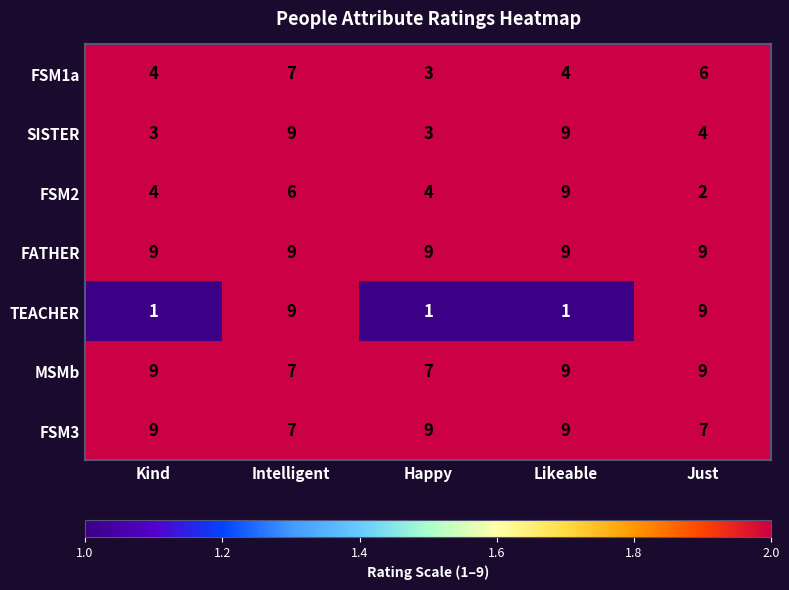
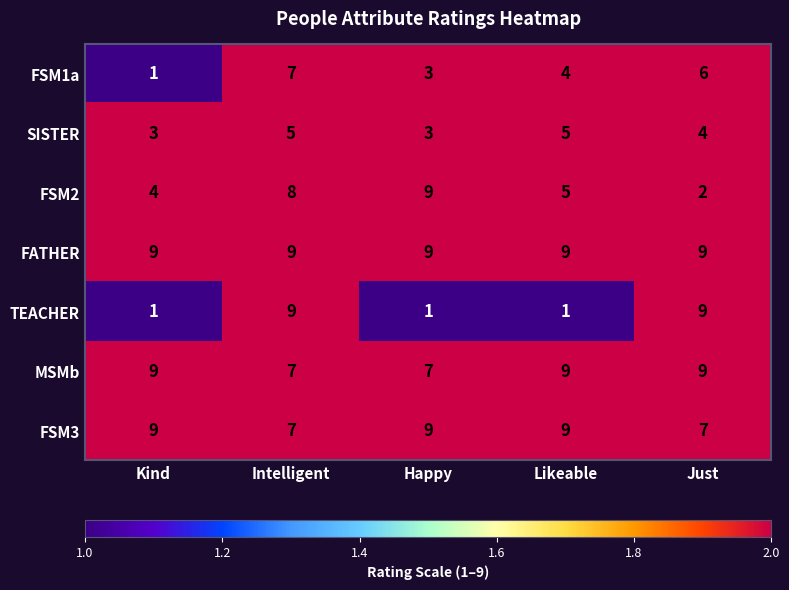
FSM1a, Kind: 4 -> 1
SISTER, Intelligent: 9 -> 5
SISTER, Likeable: 9 -> 5
FSM2, Intelligent: 6 -> 8
FSM2, Happy: 4 -> 9
FSM2, Likeable: 9 -> 5
